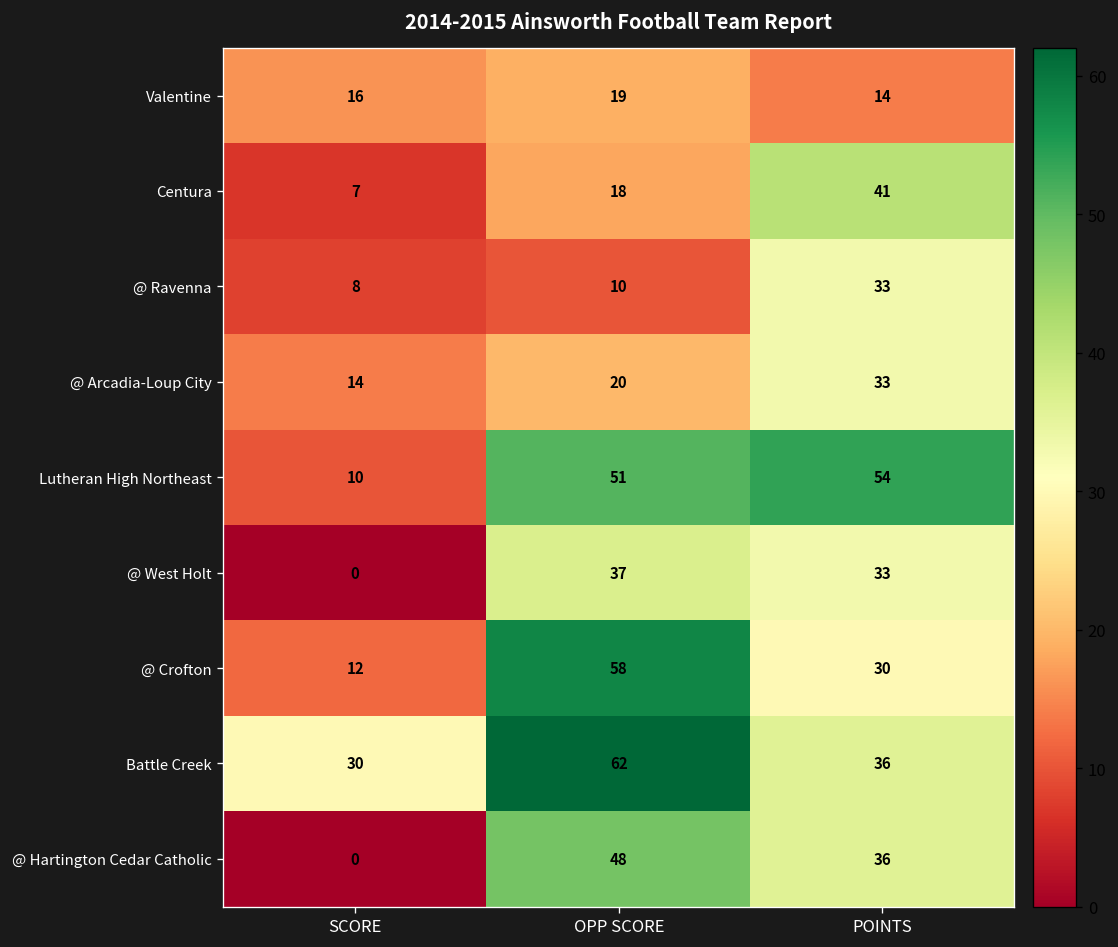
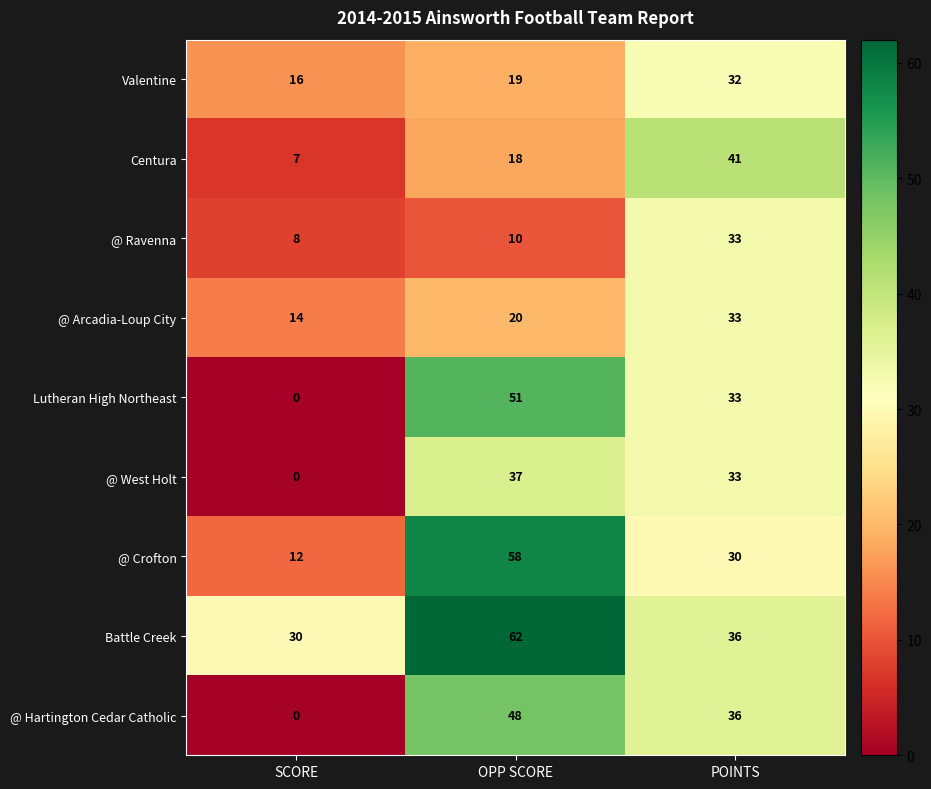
Valentine, POINTS: 14 -> 32
Lutheran High Northeast, SCORE: 10 -> 0
Lutheran High Northeast, POINTS: 54 -> 33
